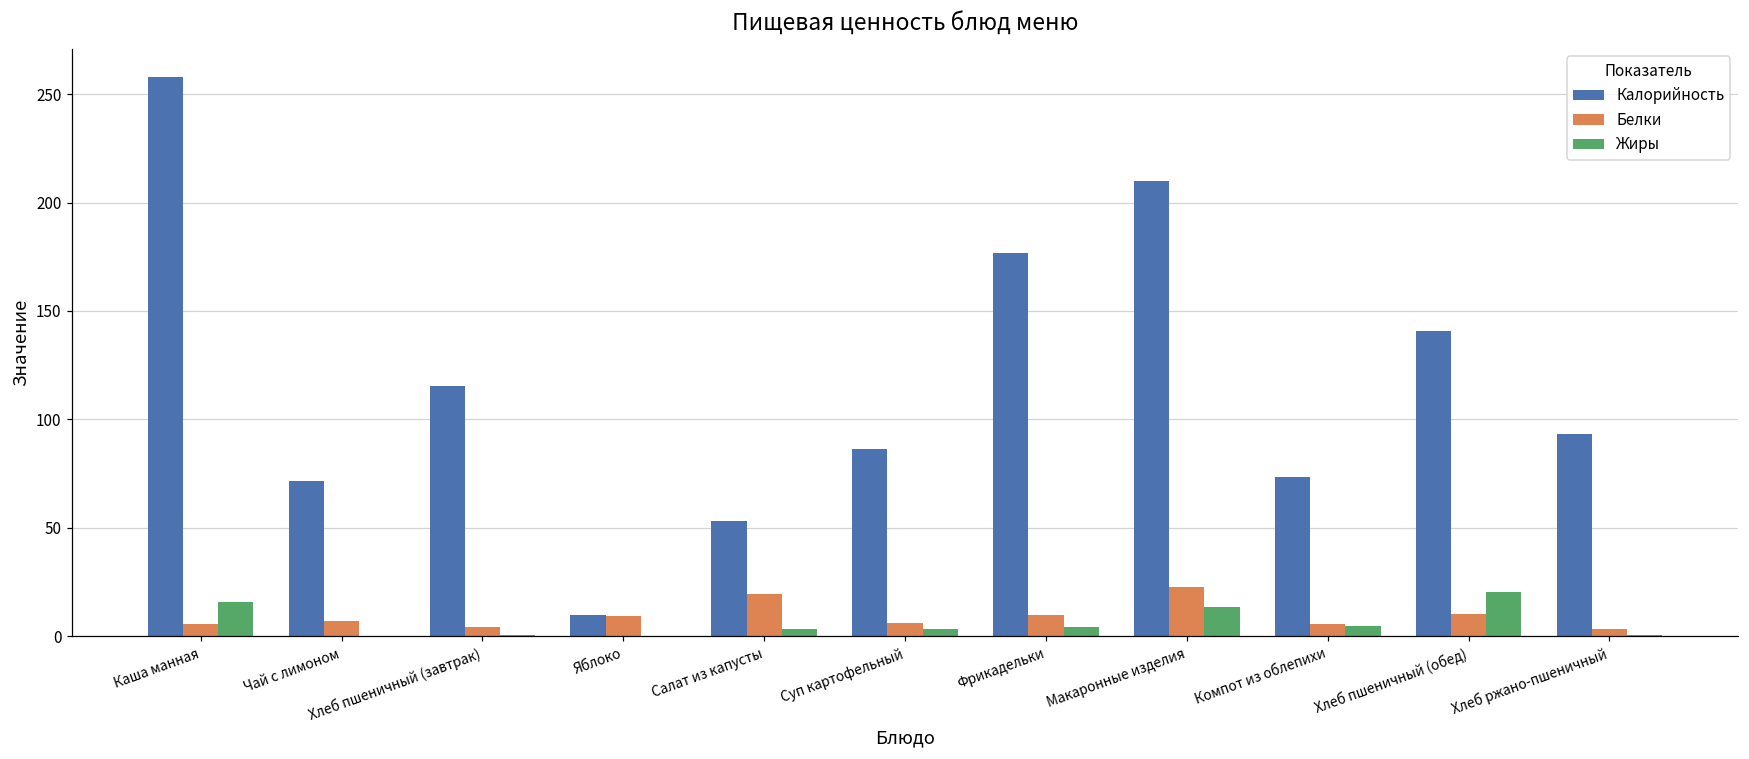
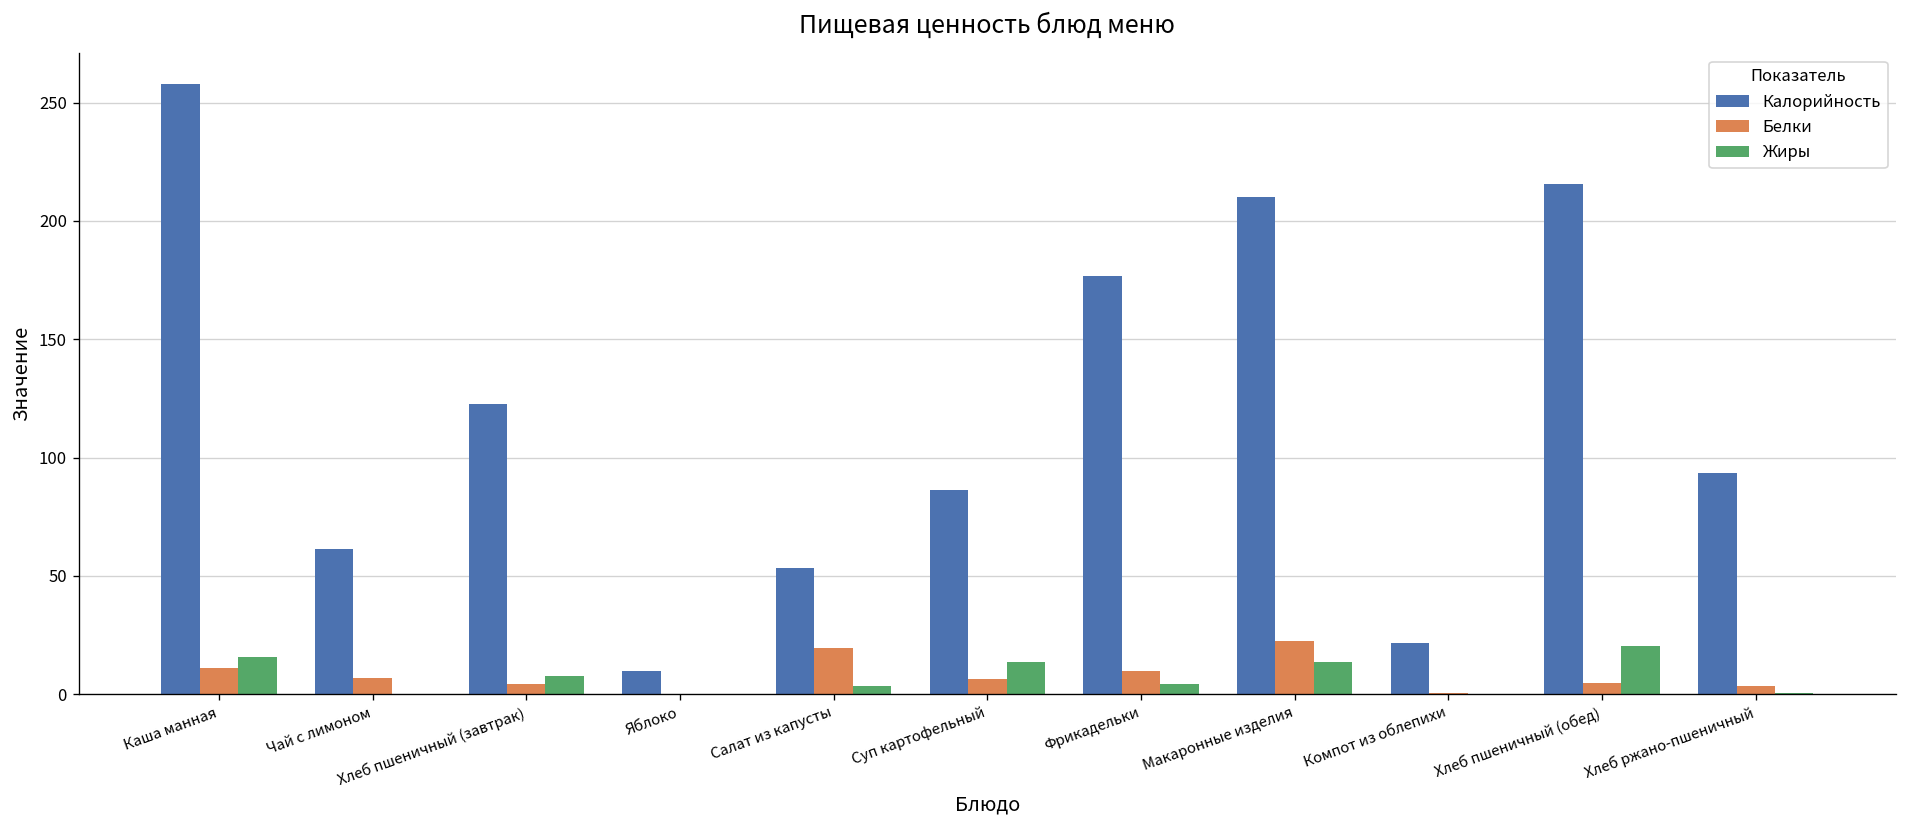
Белки, Каша манная: 6 -> 11
Калорийность, Чай с лимоном: 71 -> 61
Калорийность, Хлеб пшеничный (завтрак): 115 -> 123
Жиры, Хлеб пшеничный (завтрак): 1 -> 8
Белки, Яблоко: 10 -> 0
Жиры, Суп картофельный: 3 -> 13
Калорийность, Компот из облепихи: 74 -> 22
Белки, Компот из облепихи: 6 -> 0
Жиры, Компот из облепихи: 5 -> 0
Калорийность, Хлеб пшеничный (обед): 141 -> 216
Белки, Хлеб пшеничный (обед): 10 -> 5
